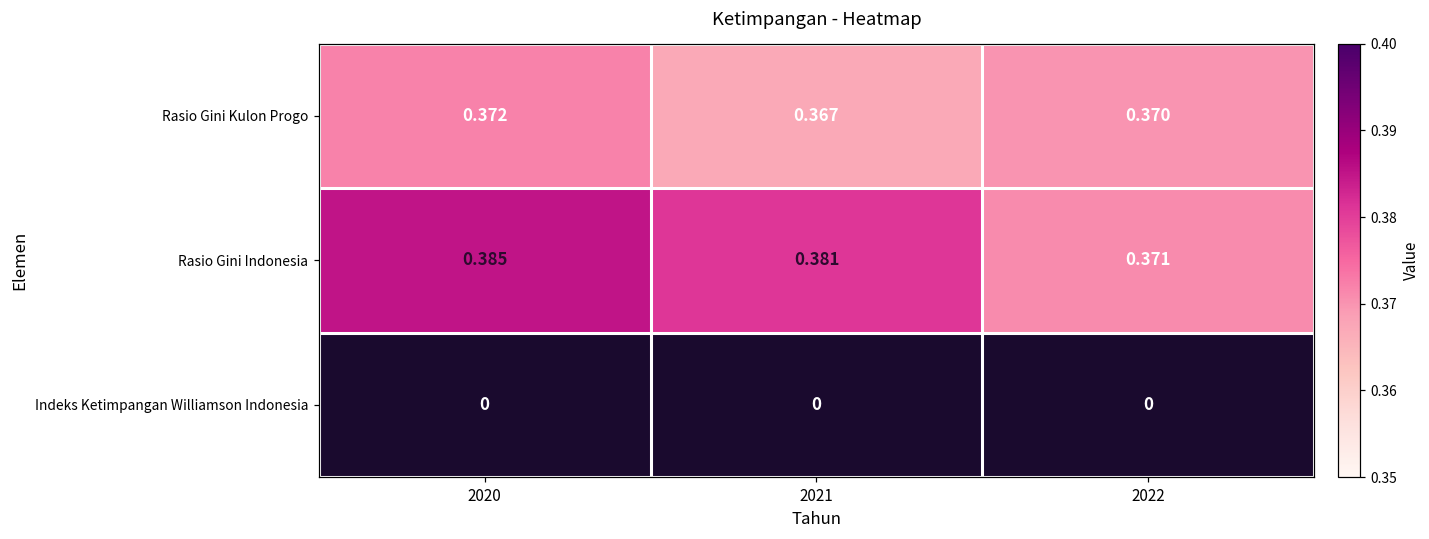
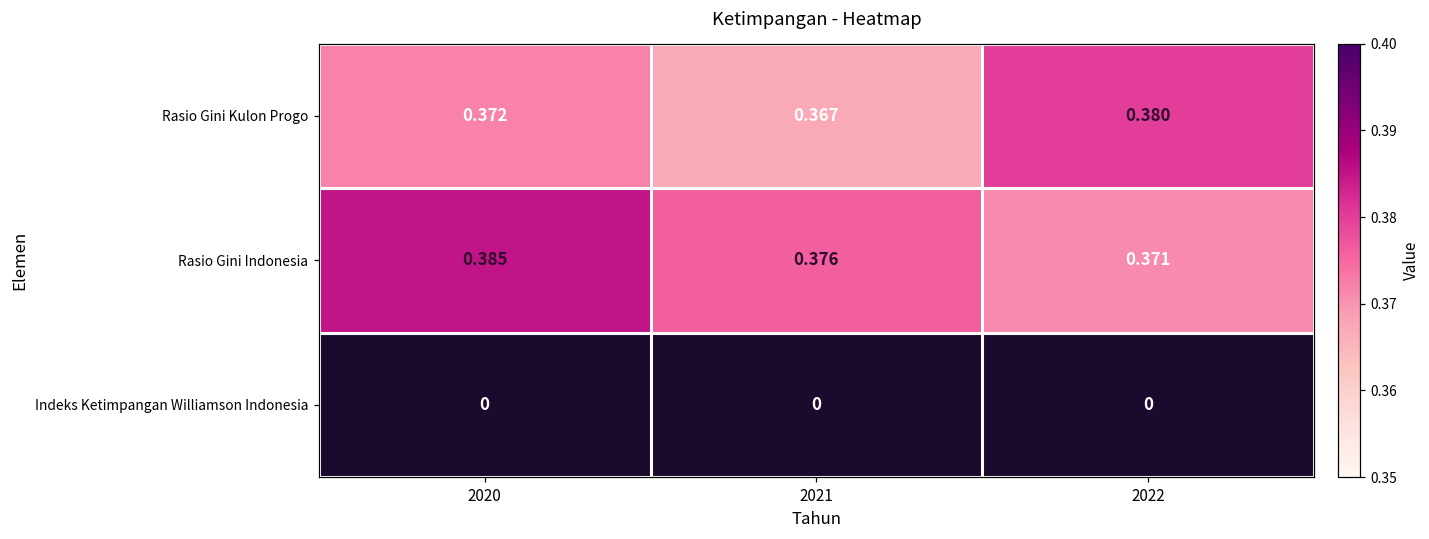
Rasio Gini Kulon Progo, 2022: 0.370 -> 0.380
Rasio Gini Indonesia, 2021: 0.381 -> 0.376
